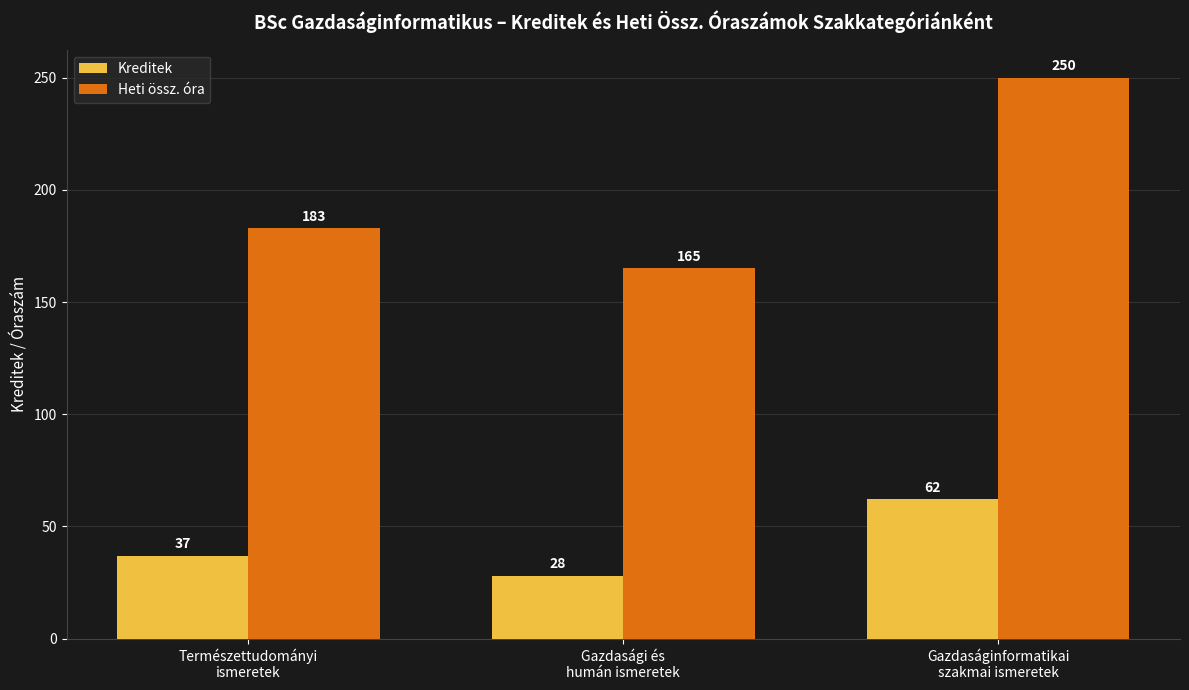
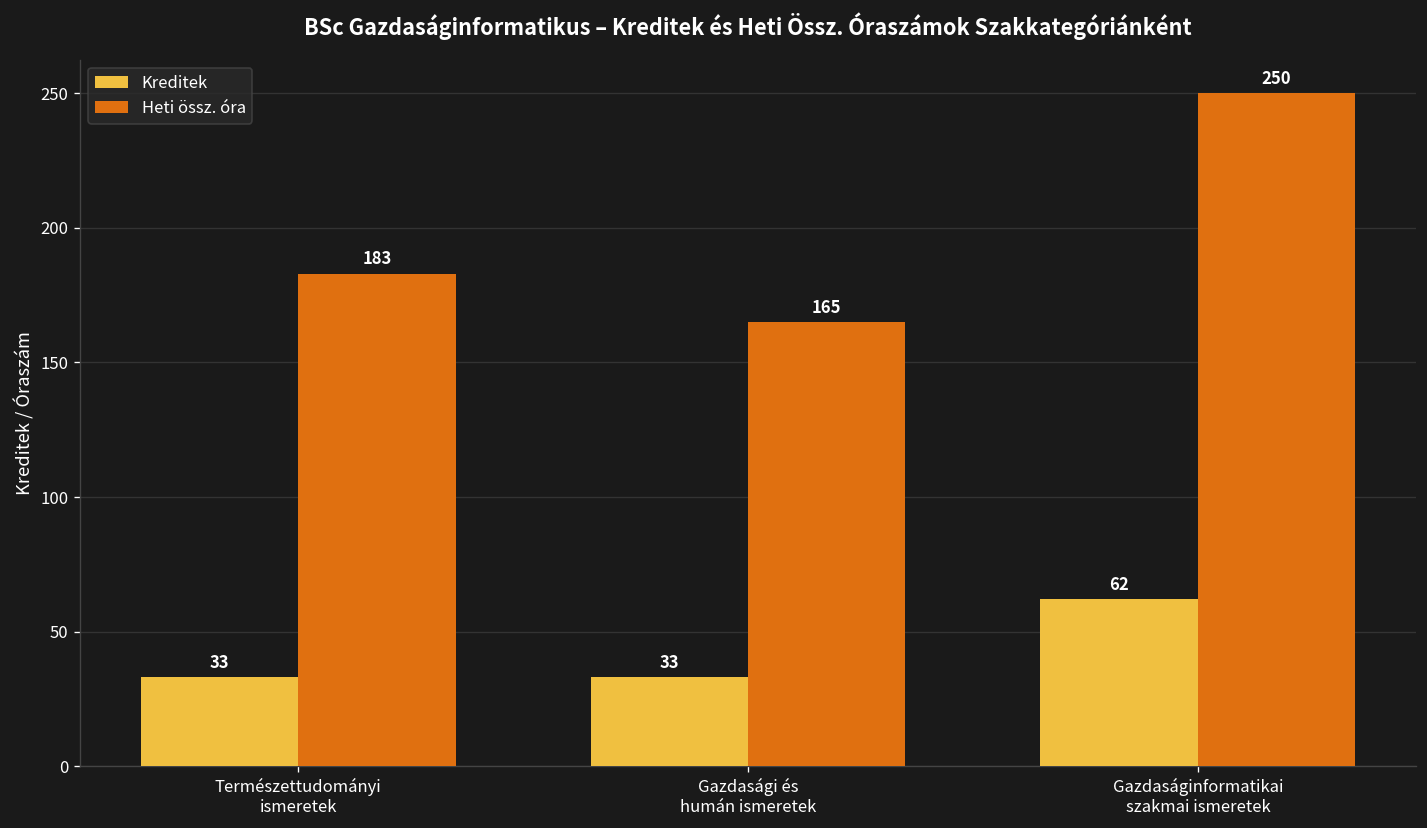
Kreditek, Természettudományi ismeretek: 37 -> 33
Kreditek, Gazdasági és humán ismeretek: 28 -> 33
